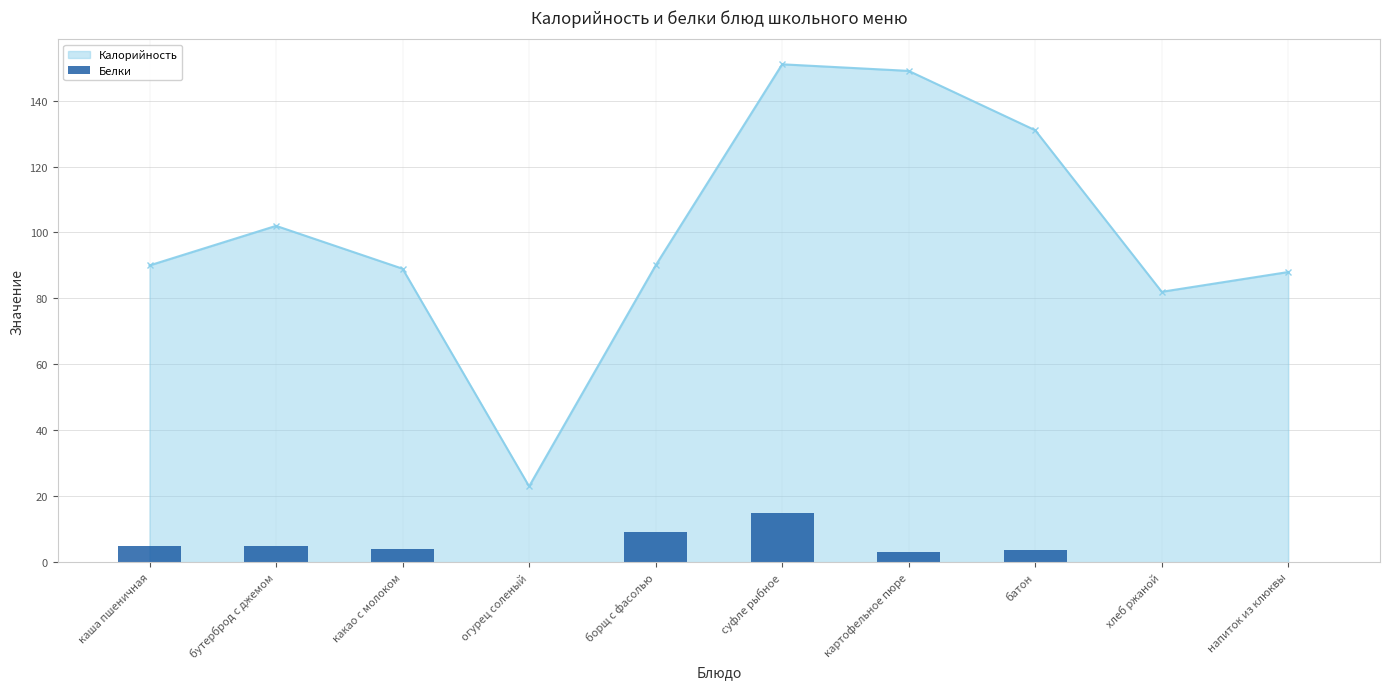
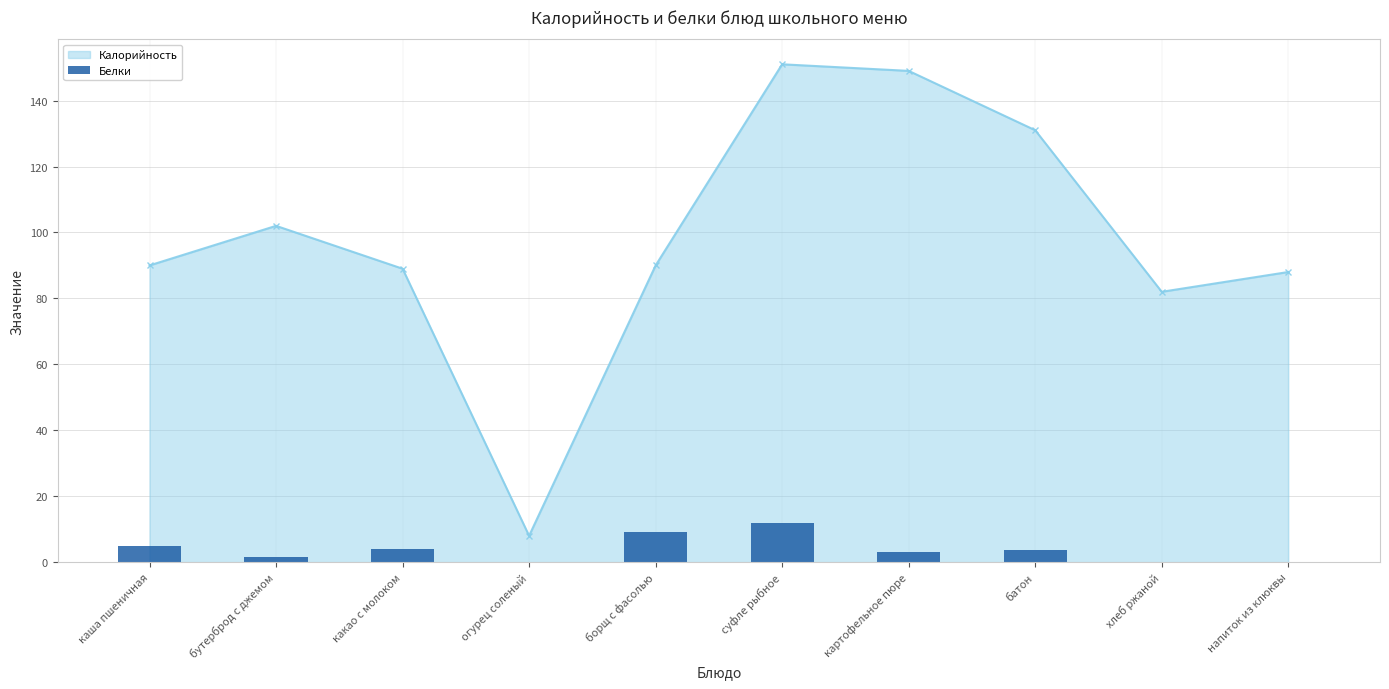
Белки, бутерброд с джемом: 5 -> 2
Калорийность, огурец соленый: 23 -> 8
Белки, суфле рыбное: 15 -> 12
